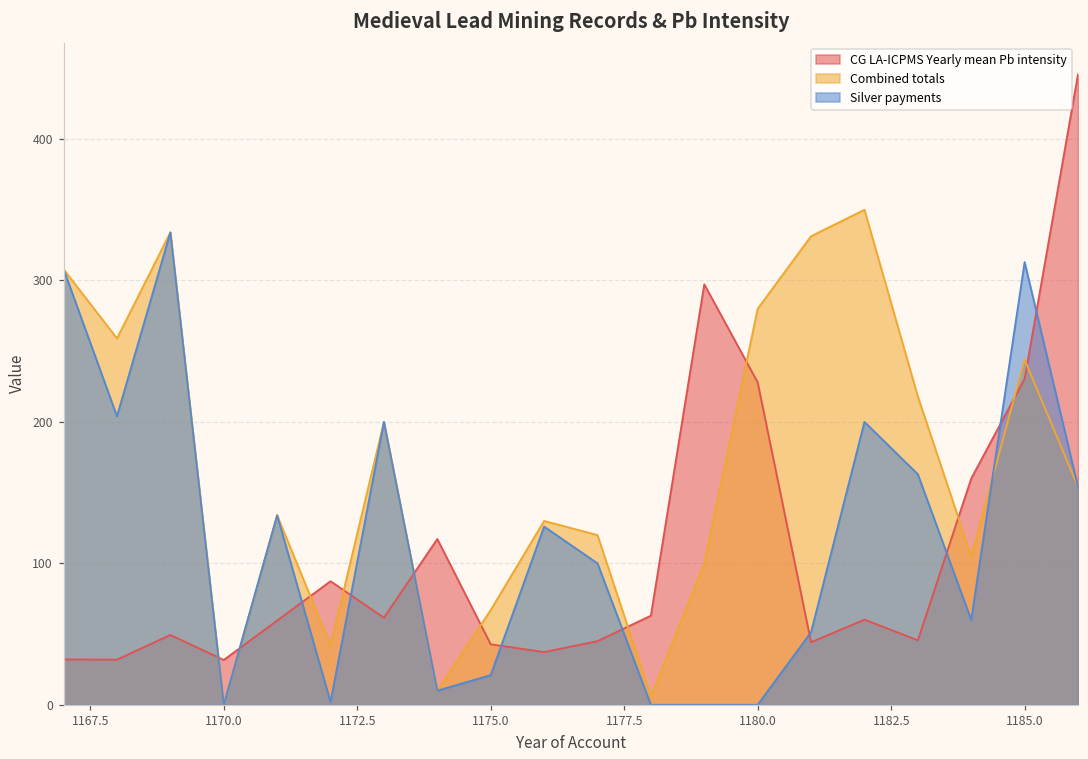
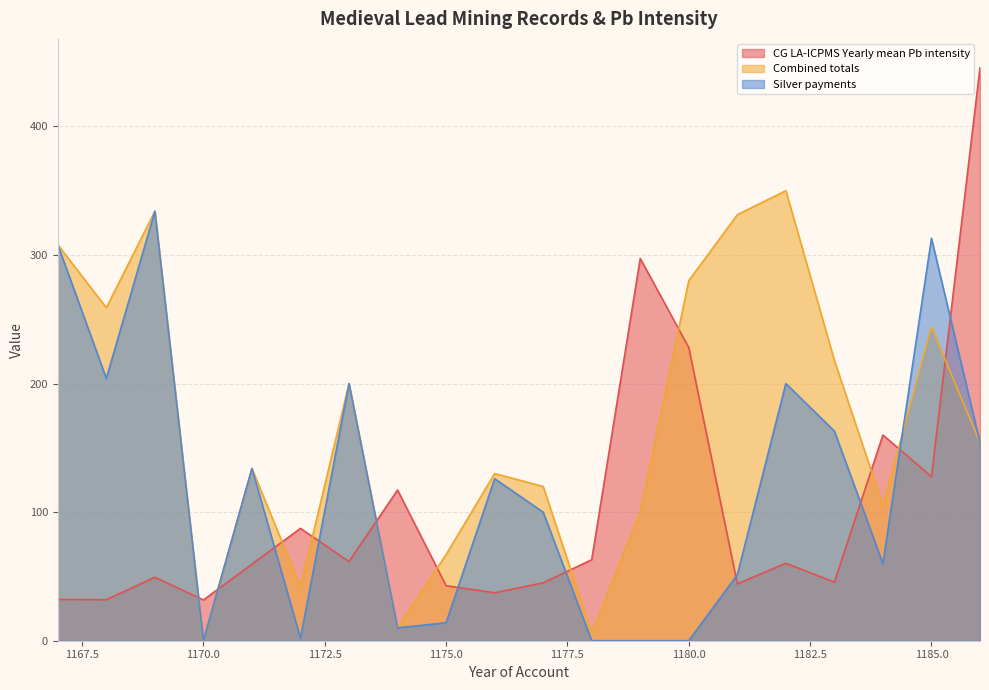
Silver payments, 1175.0: 21 -> 14
CG LA-ICPMS Yearly mean Pb intensity, 1185.0: 230 -> 128
